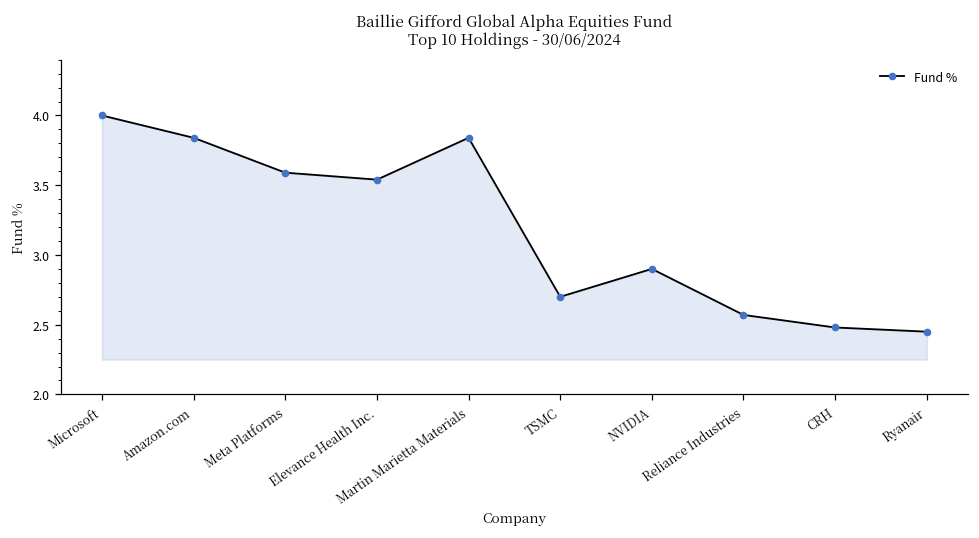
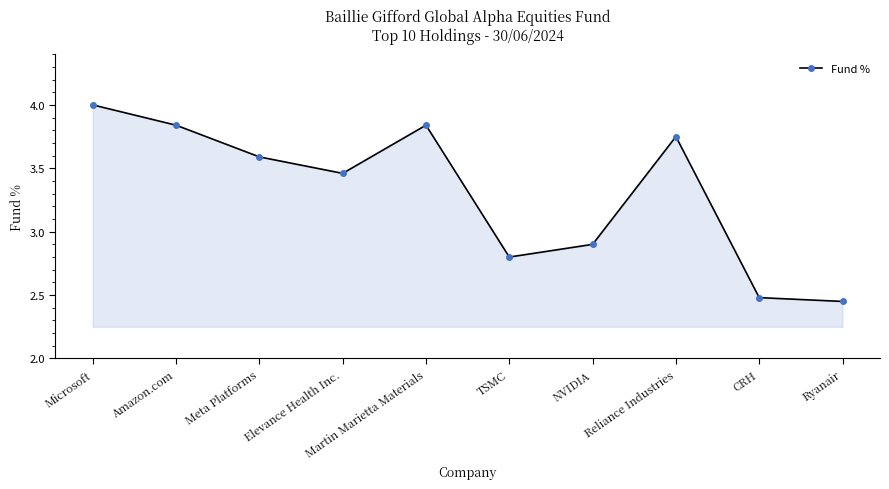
Elevance Health Inc.: 3.54 -> 3.46
TSMC: 2.7 -> 2.8
Reliance Industries: 2.57 -> 3.75
